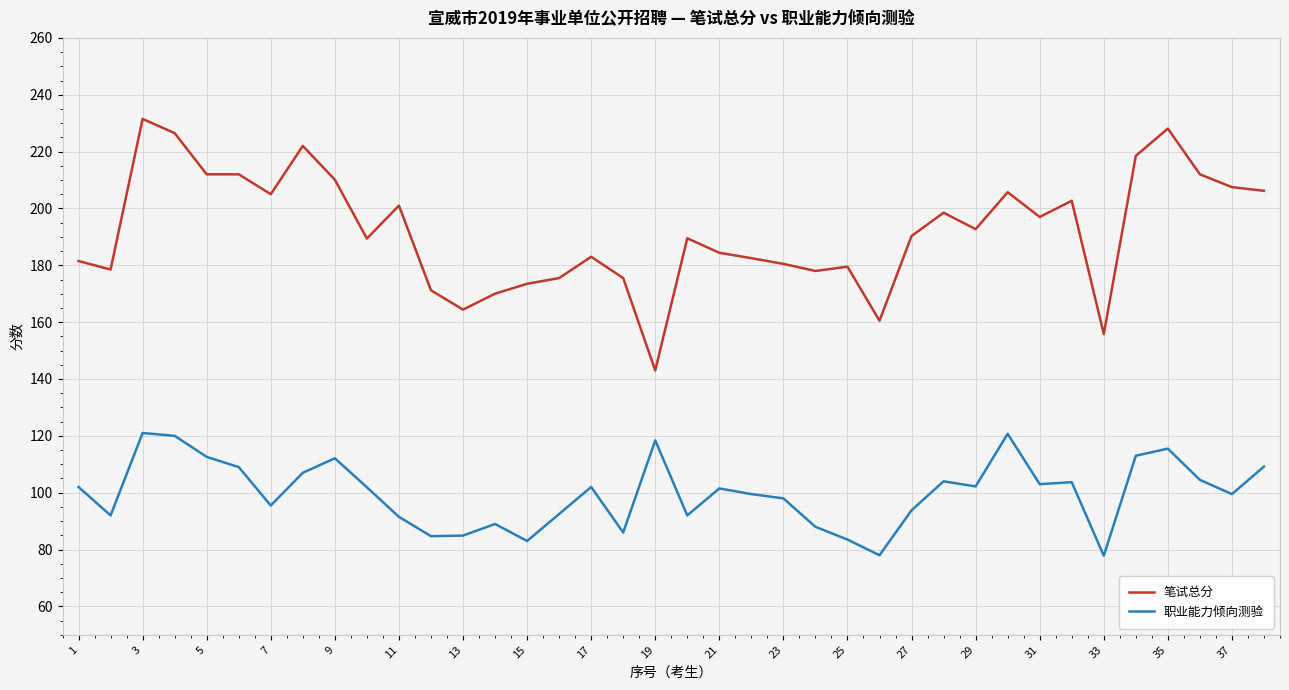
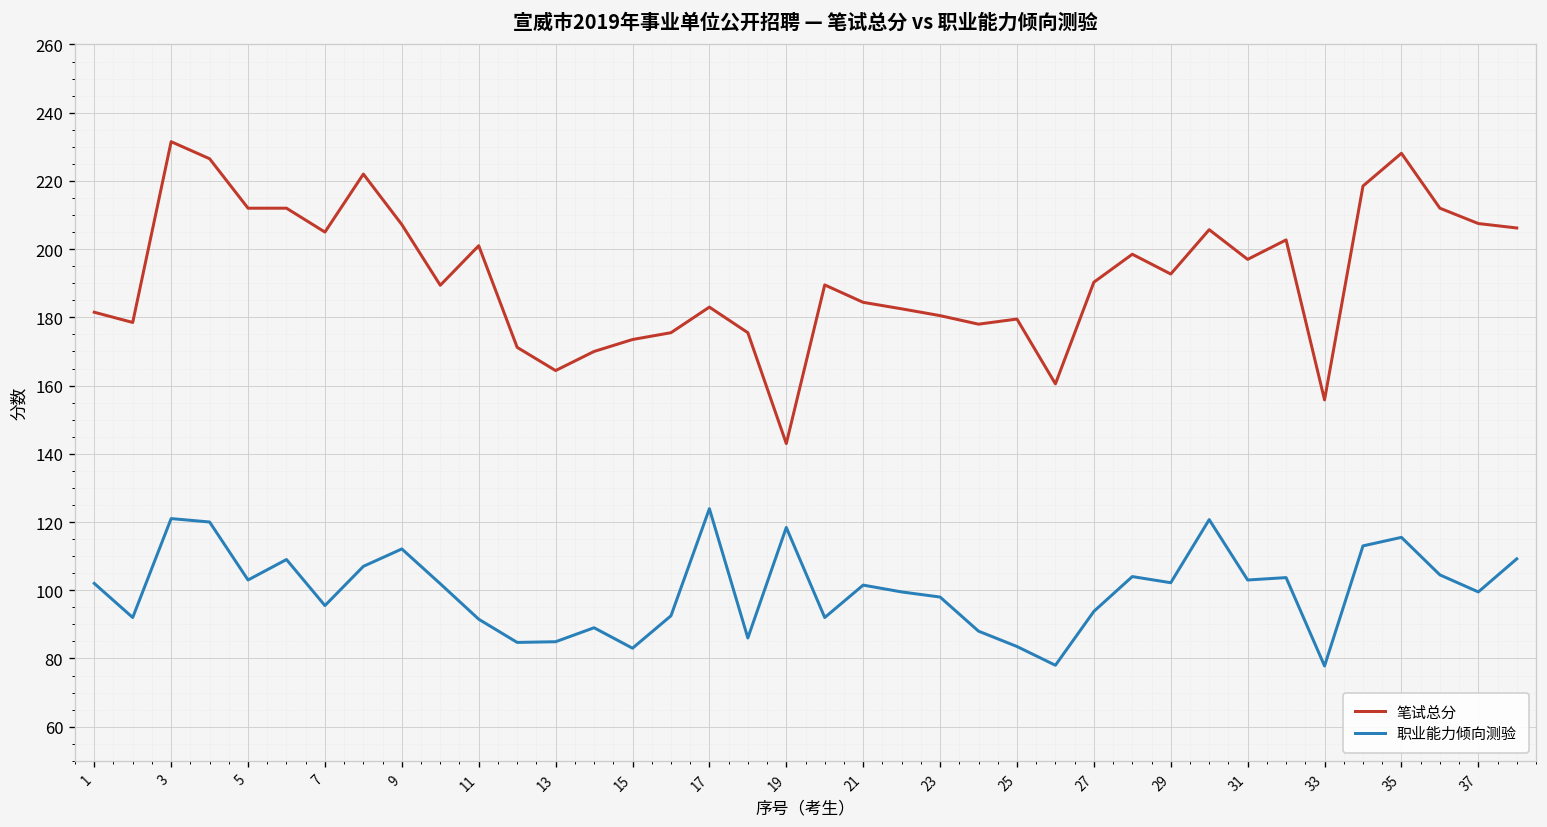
职业能力倾向测验, 5: 113 -> 103
笔试总分, 9: 210 -> 207
职业能力倾向测验, 17: 102 -> 124
